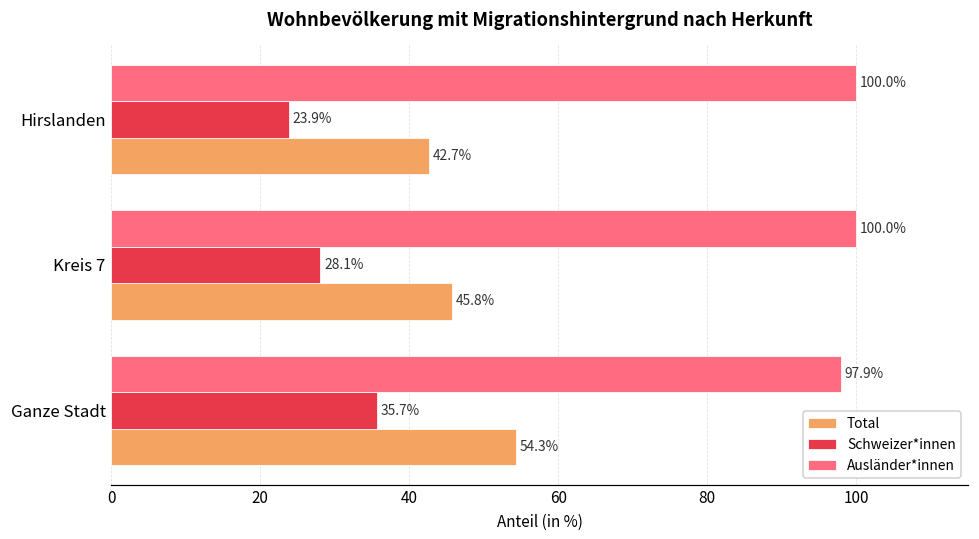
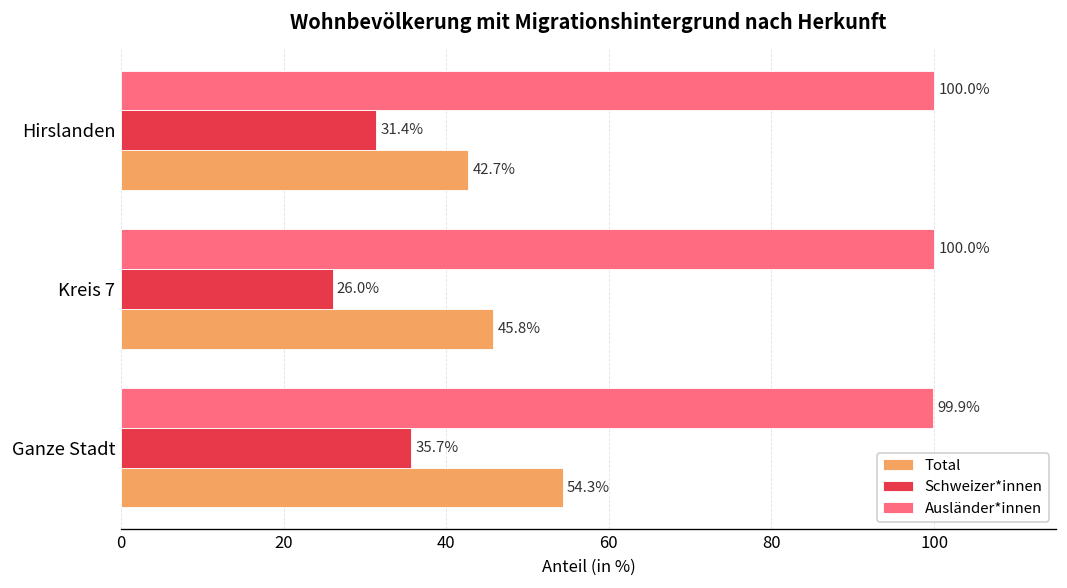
Schweizer*innen, Hirslanden: 23.9% -> 31.4%
Schweizer*innen, Kreis 7: 28.1% -> 26.0%
Ausländer*innen, Ganze Stadt: 97.9% -> 99.9%
